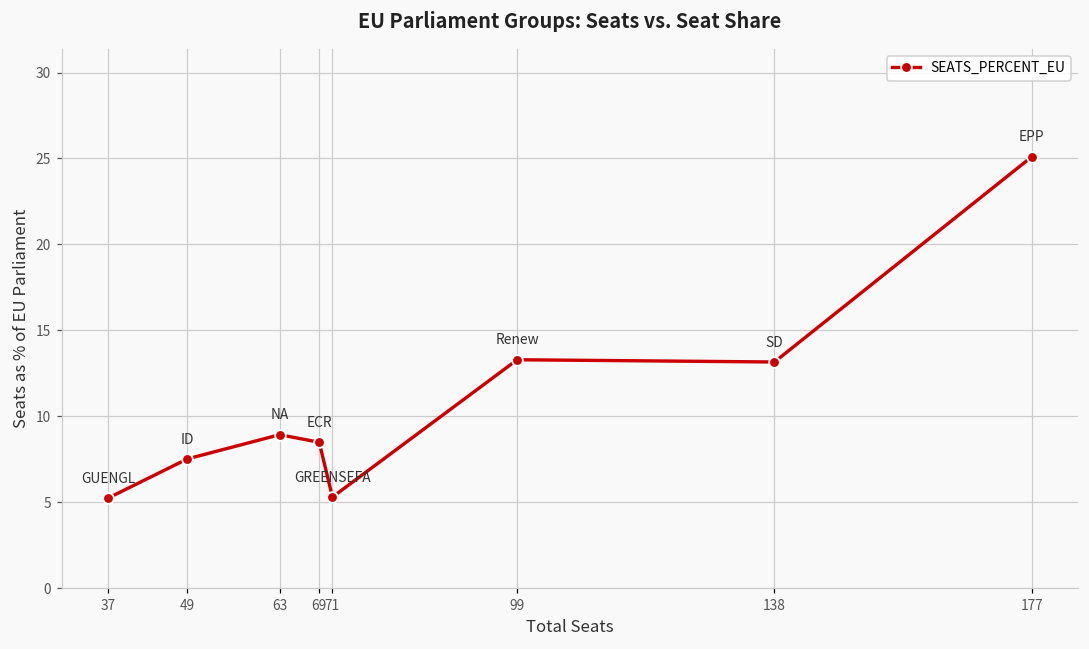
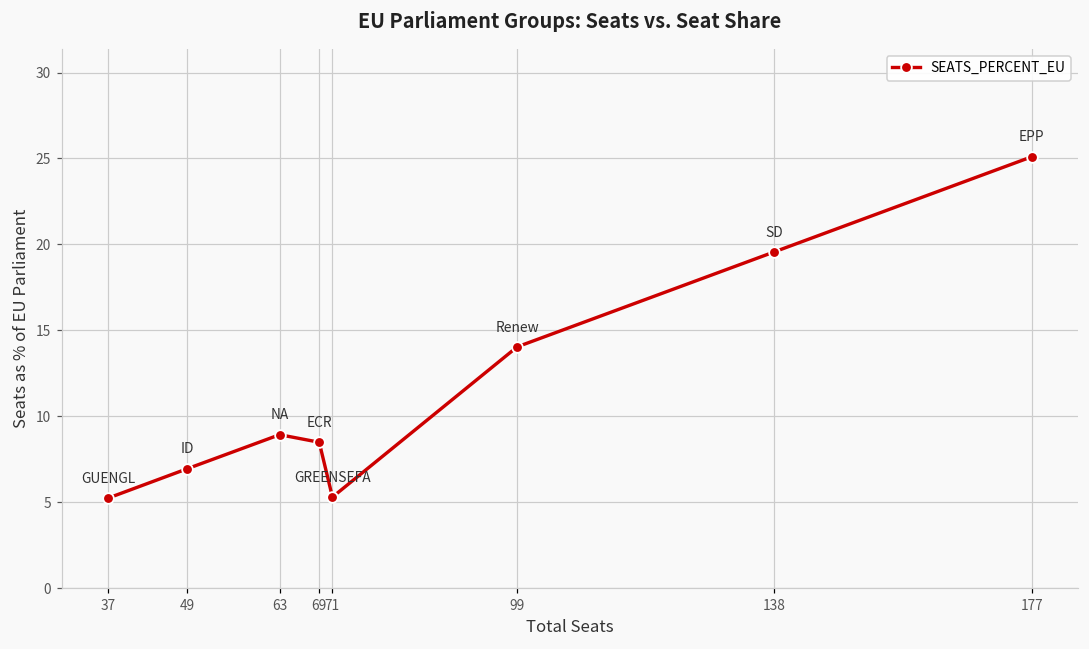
49: 7.5 -> 7.0
99: 13.3 -> 14.0
138: 13.2 -> 19.6
